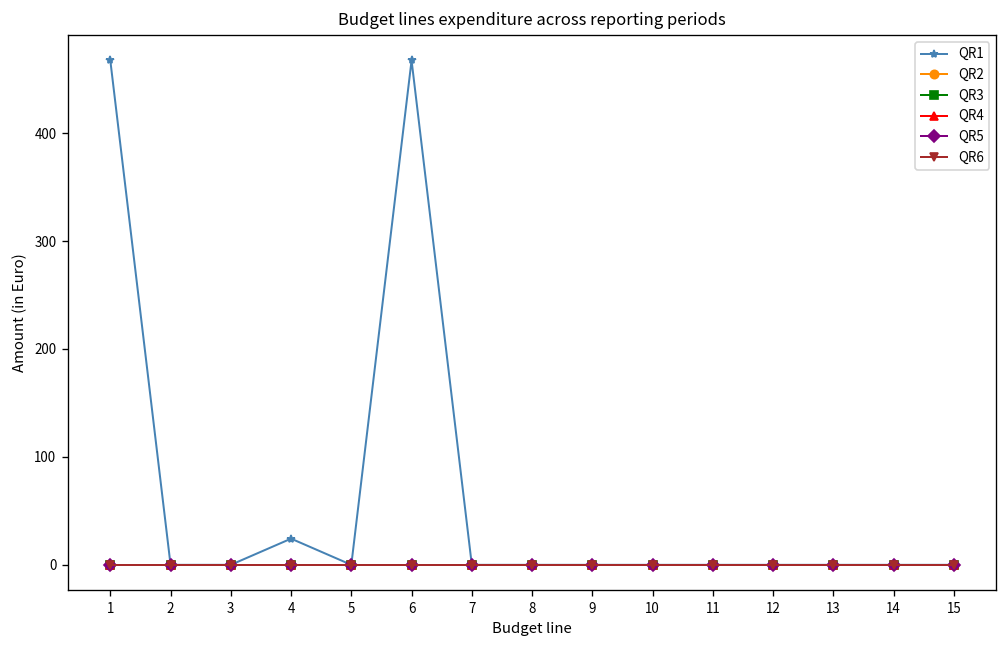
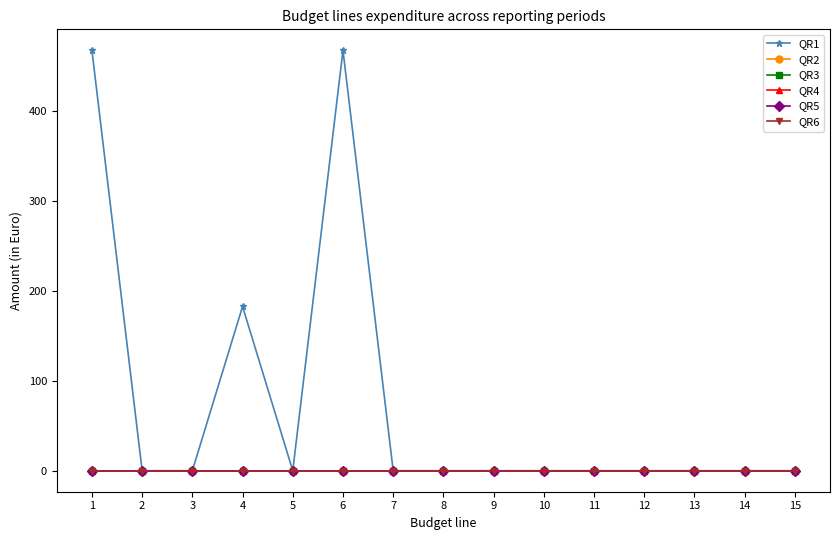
QR1, 4: 20 -> 180
